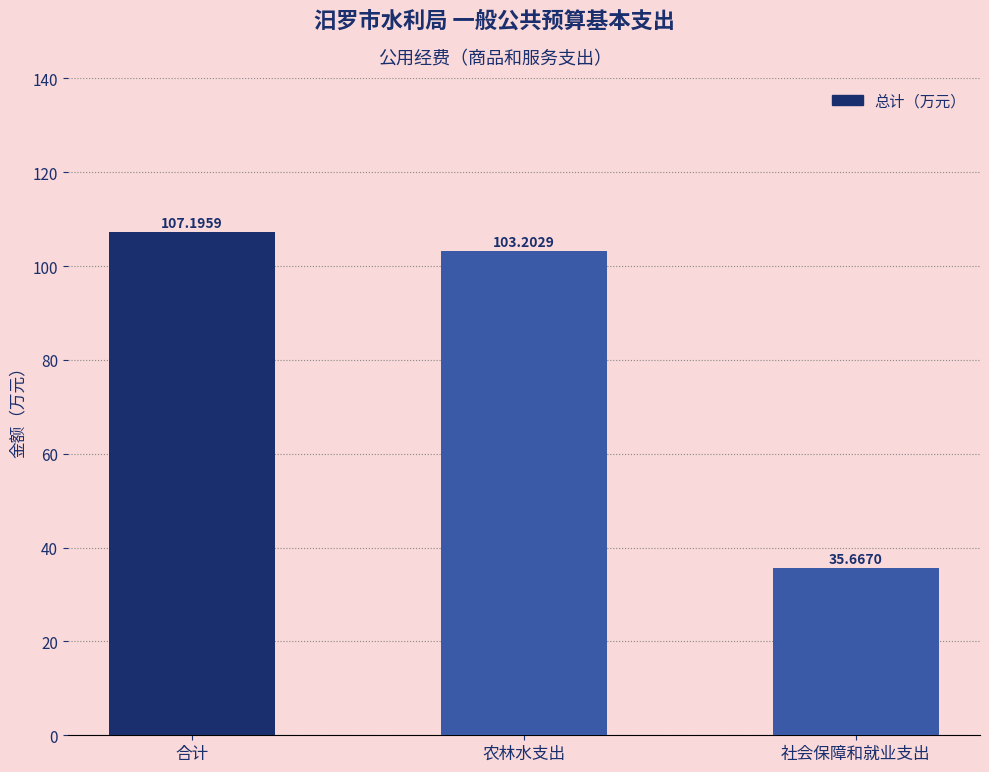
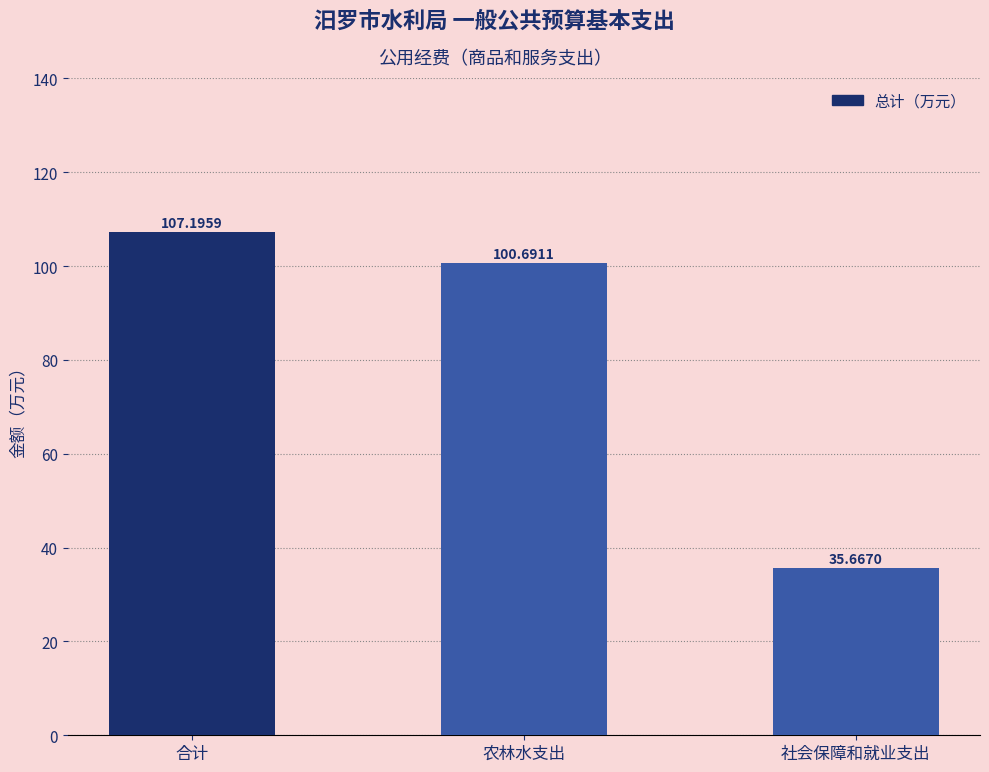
农林水支出: 103.2029 -> 100.6911
